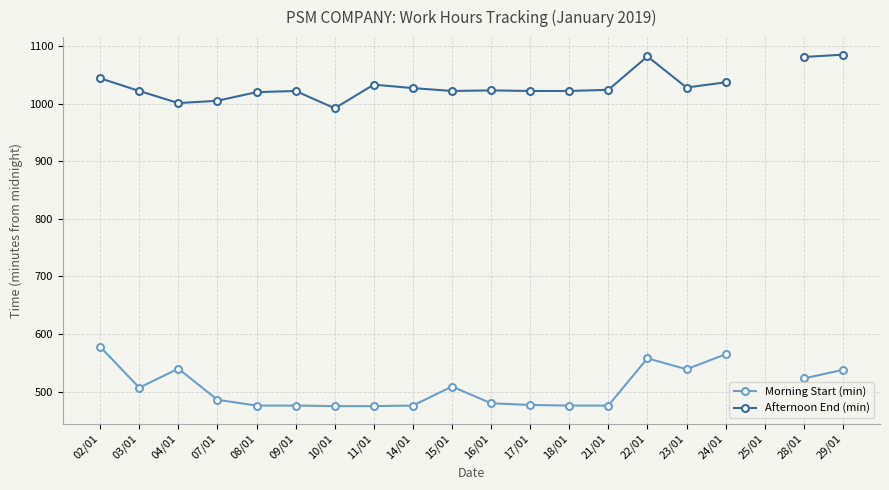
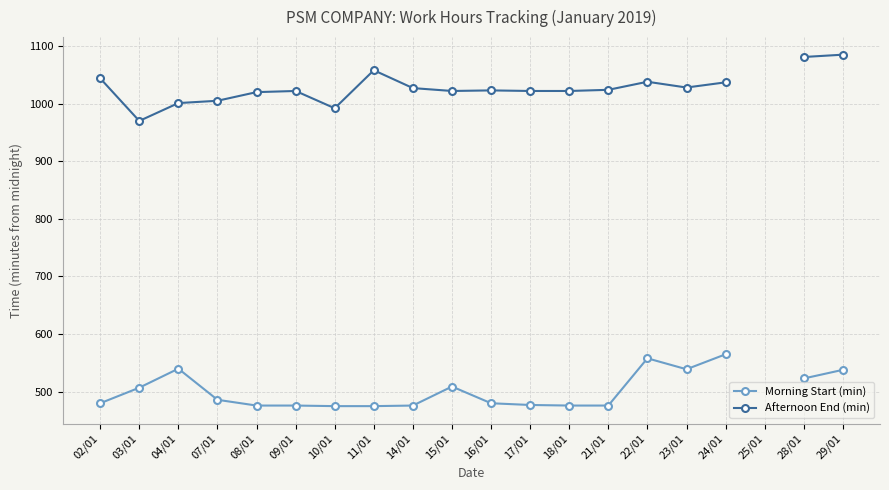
Morning Start (min), 02/01: 580 -> 480
Afternoon End (min), 03/01: 1020 -> 970
Afternoon End (min), 11/01: 1030 -> 1060
Afternoon End (min), 22/01: 1080 -> 1040
